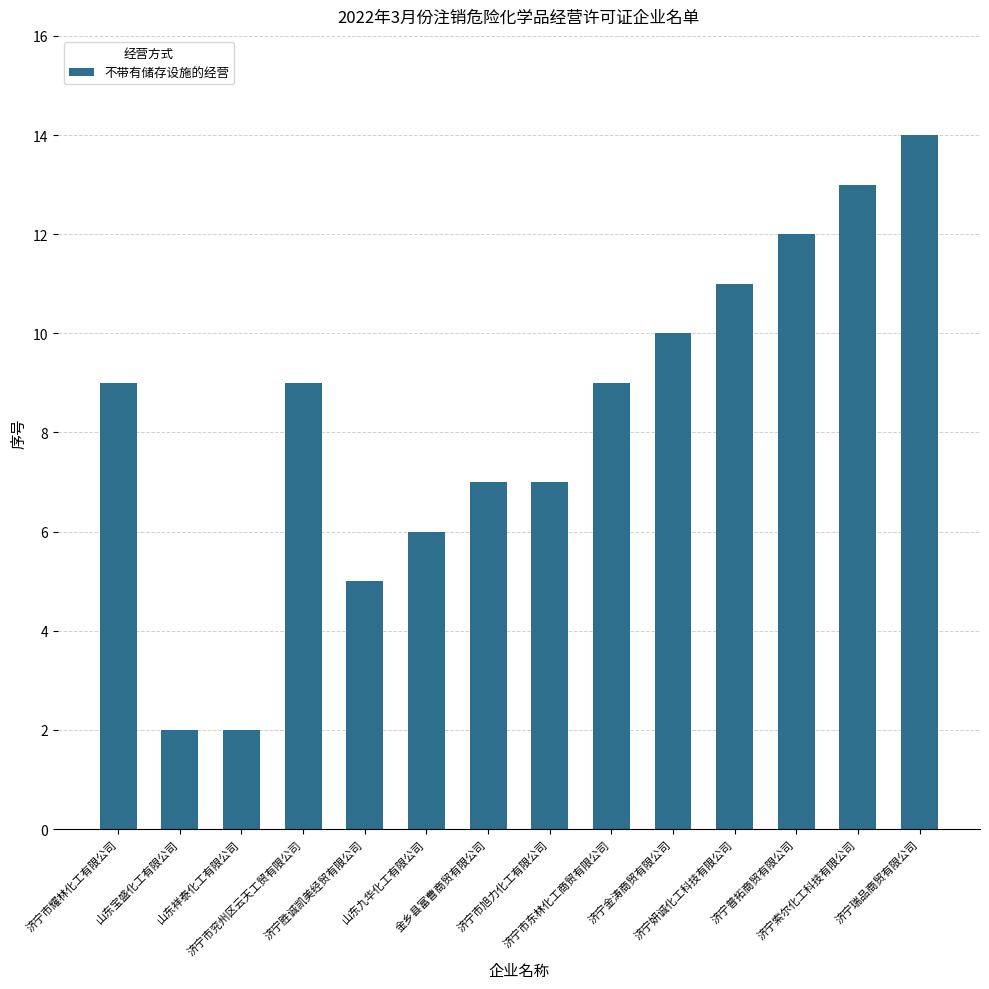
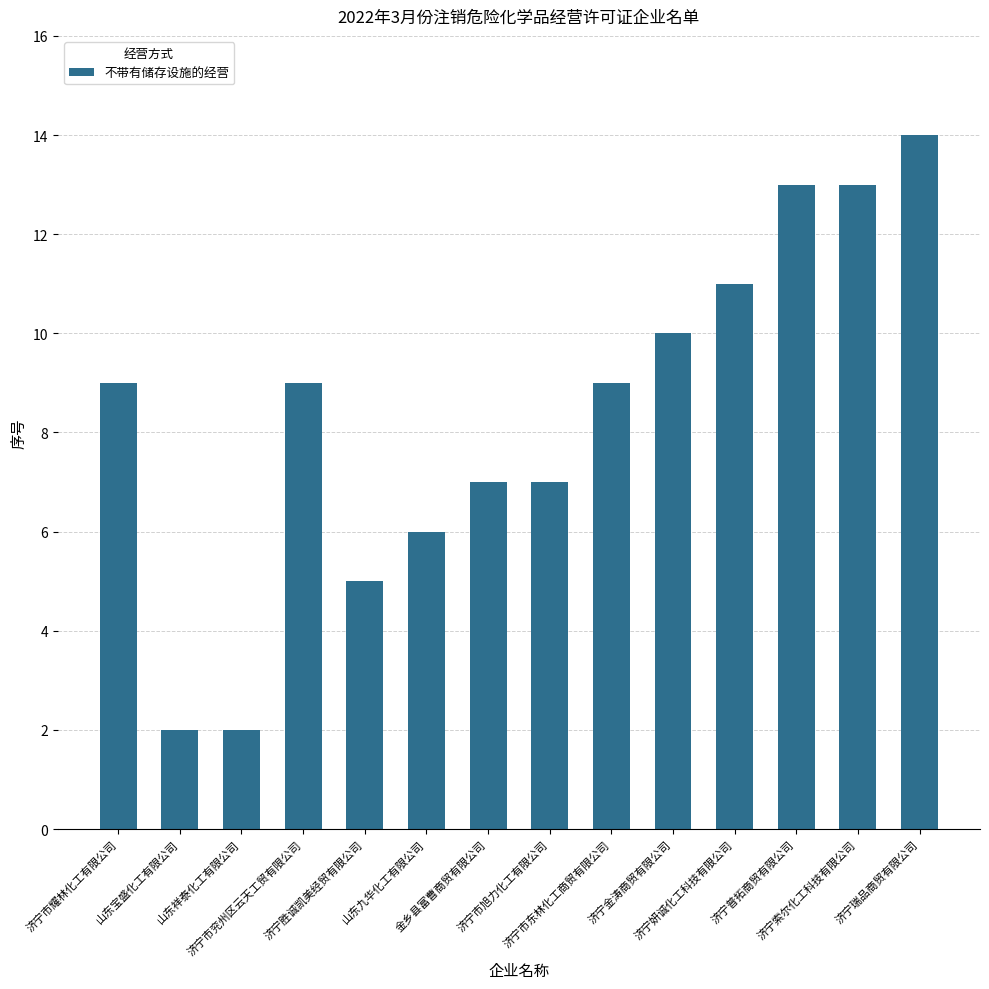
济宁普拓商贸有限公司: 12 -> 13
